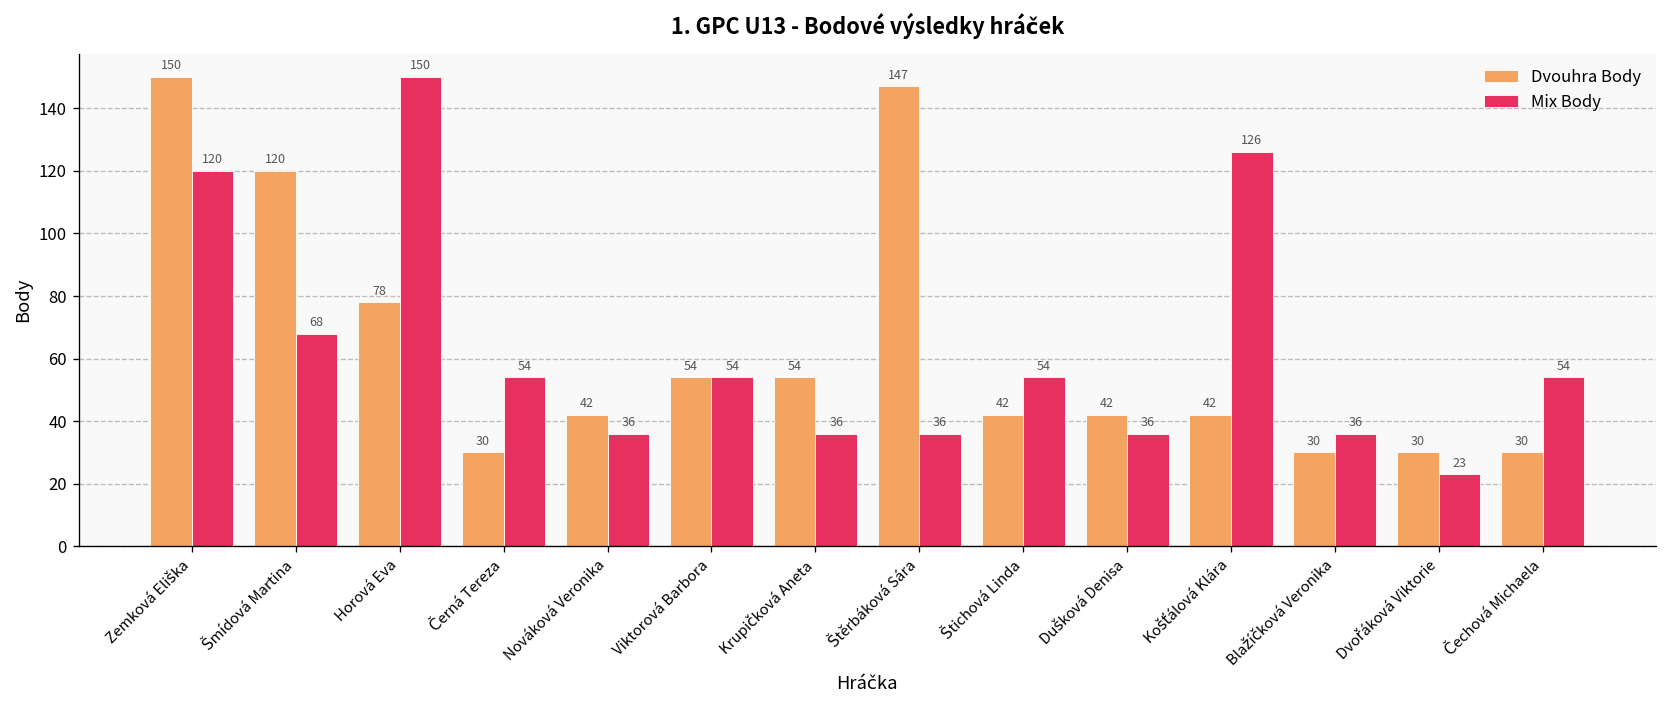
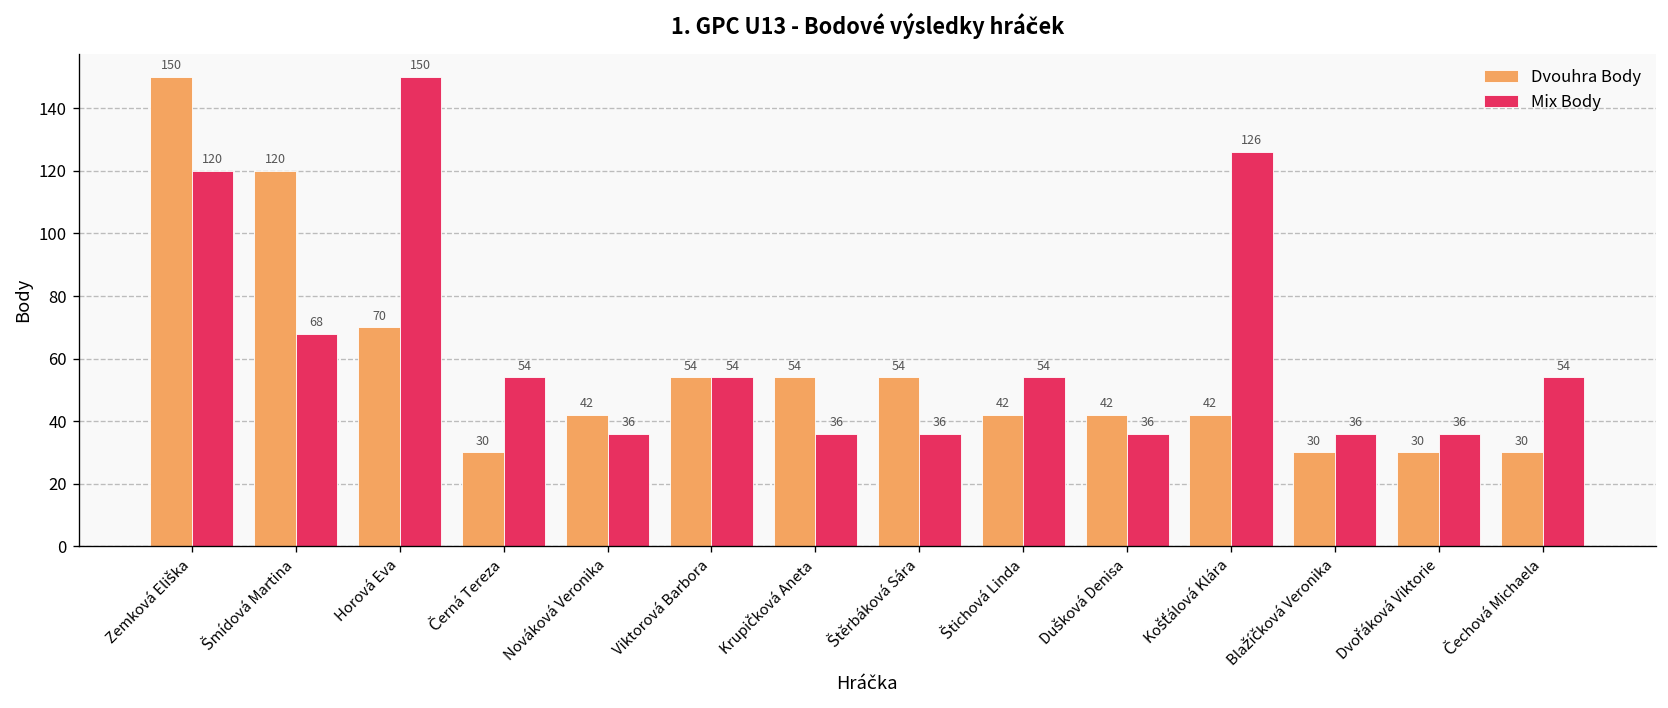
Dvouhra Body, Horová Eva: 78 -> 70
Dvouhra Body, Štěrbáková Sára: 147 -> 54
Mix Body, Dvořáková Viktorie: 23 -> 36
